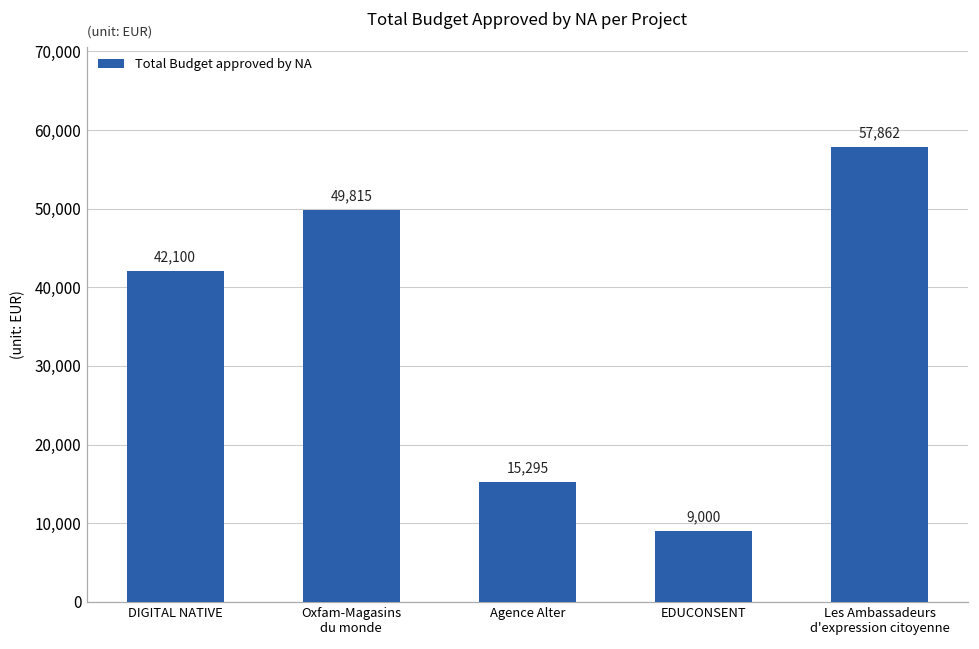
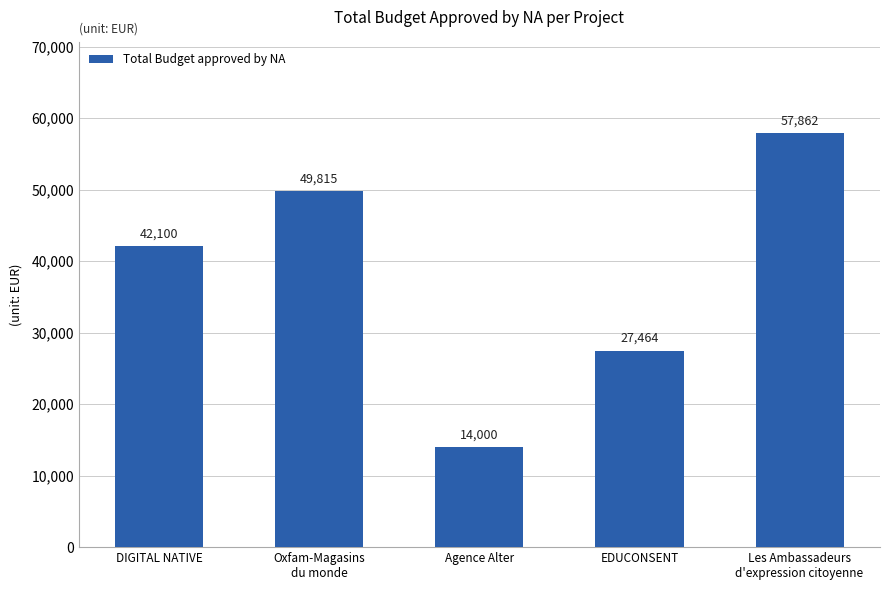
Agence Alter: 15,295 -> 14,000
EDUCONSENT: 9,000 -> 27,464
